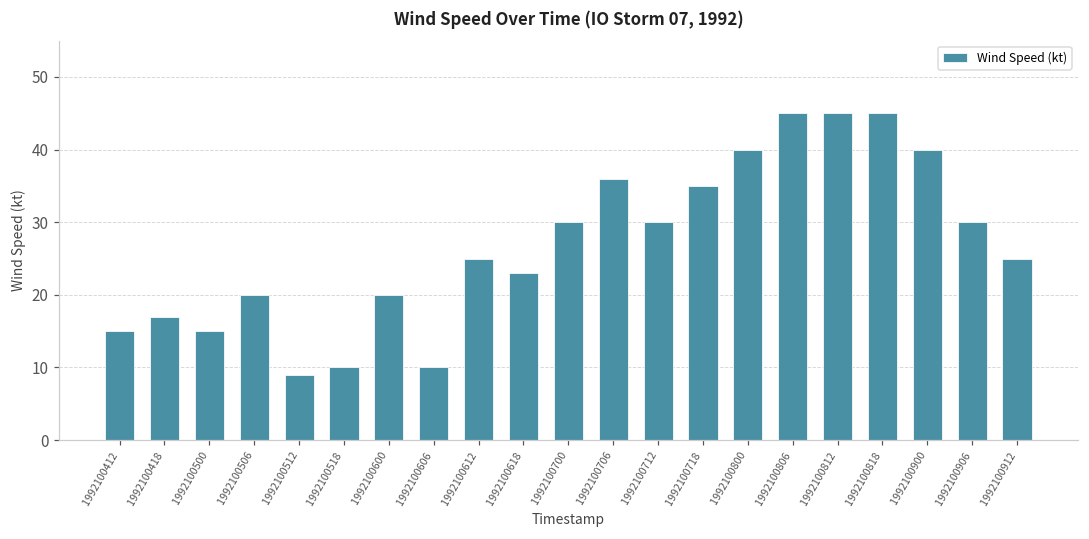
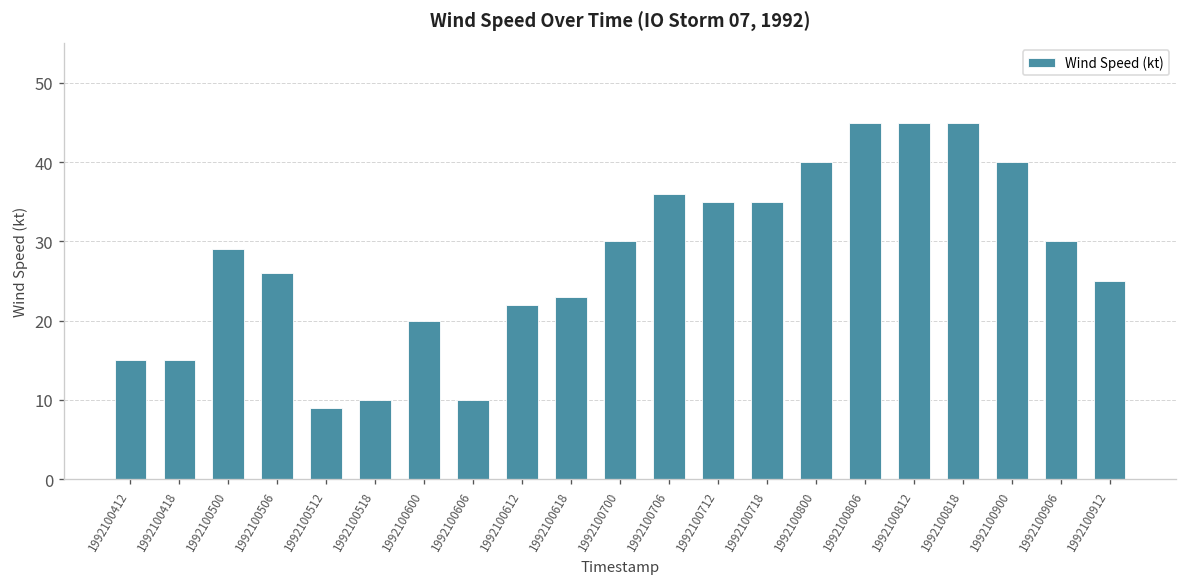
1992100418: 17 -> 15
1992100500: 15 -> 29
1992100506: 20 -> 26
1992100612: 25 -> 22
1992100712: 30 -> 35
